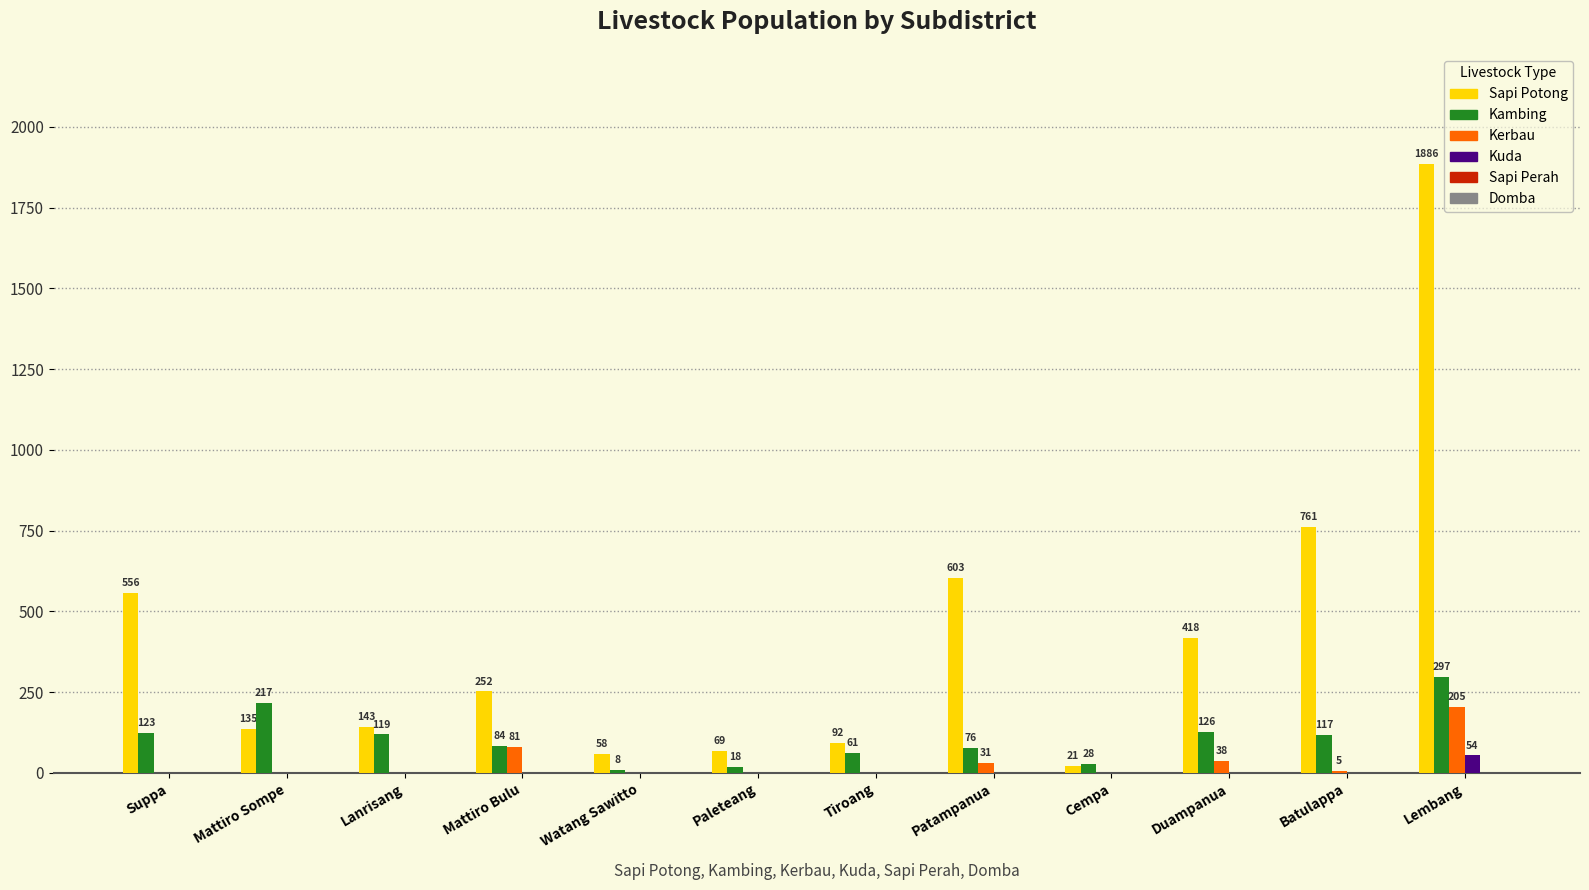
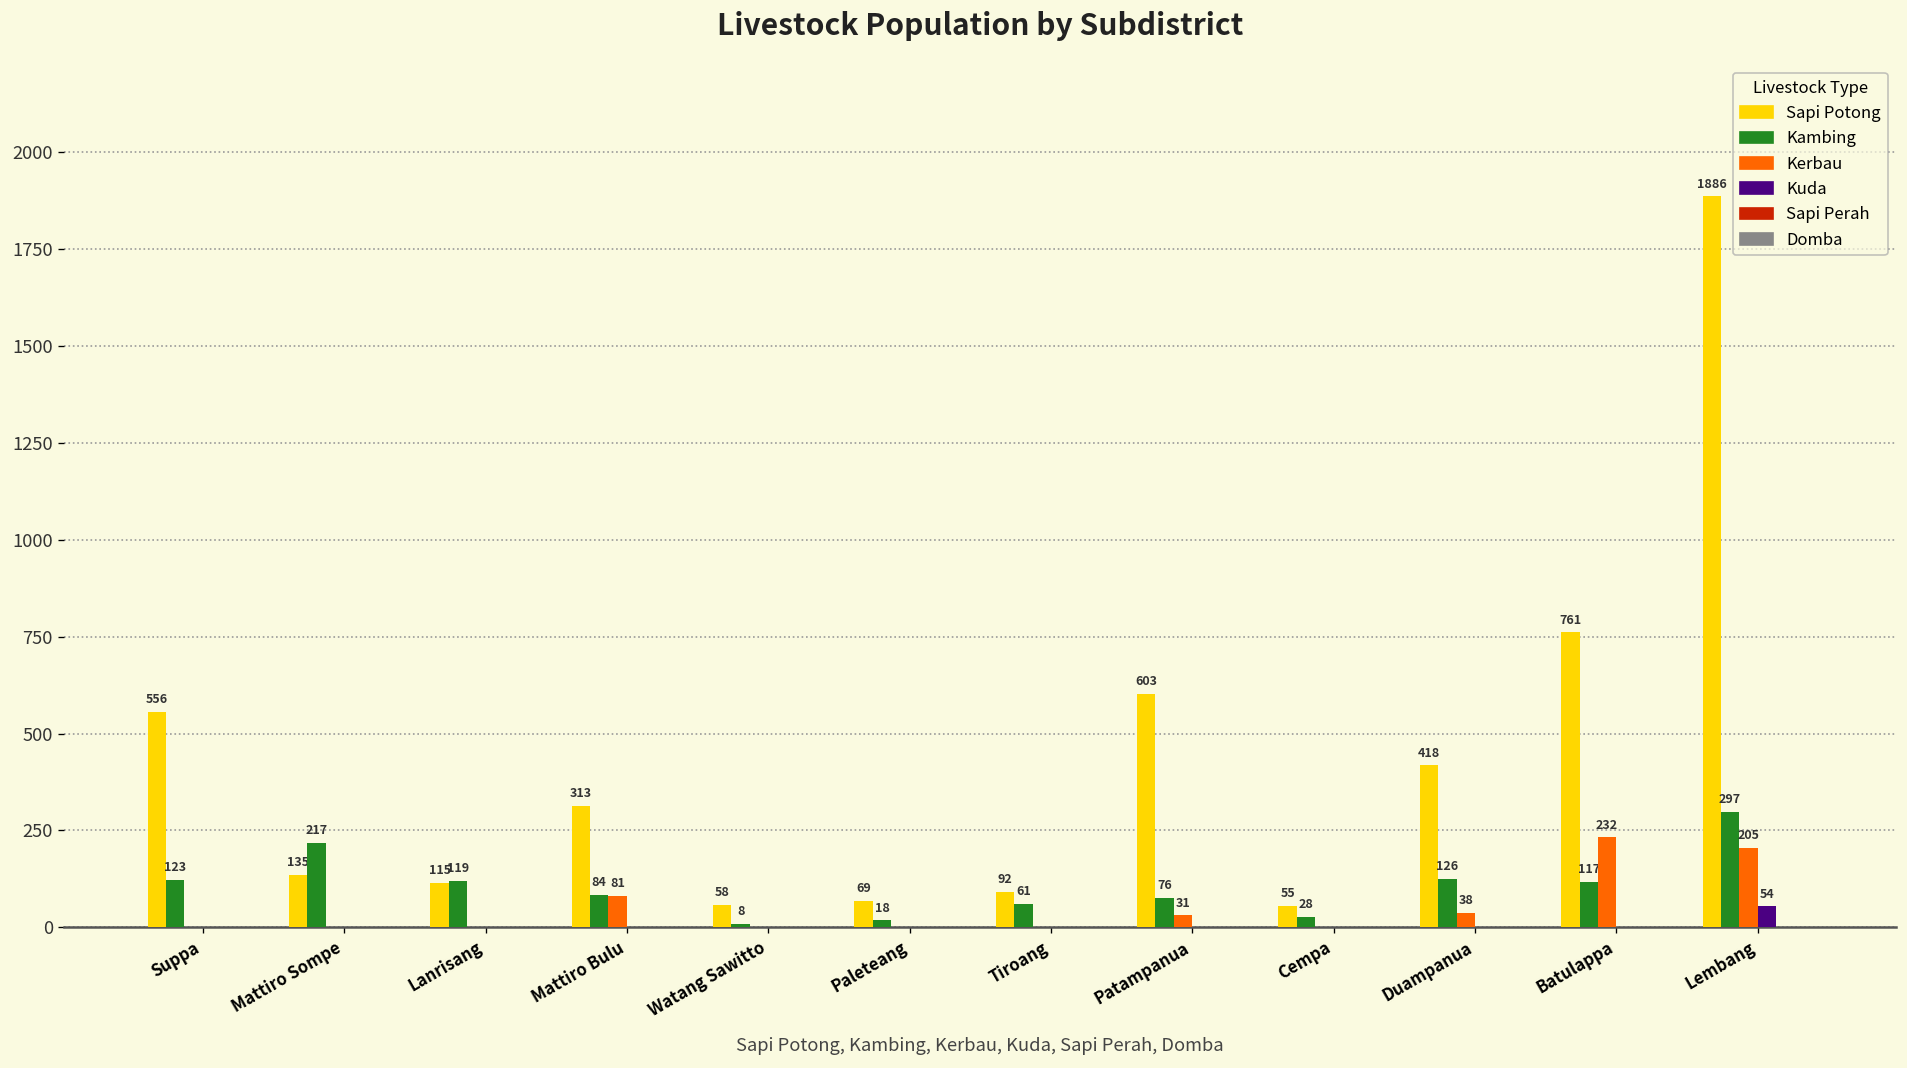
Sapi Potong, Lanrisang: 143 -> 115
Sapi Potong, Mattiro Bulu: 252 -> 313
Sapi Potong, Cempa: 21 -> 55
Kerbau, Batulappa: 5 -> 232
